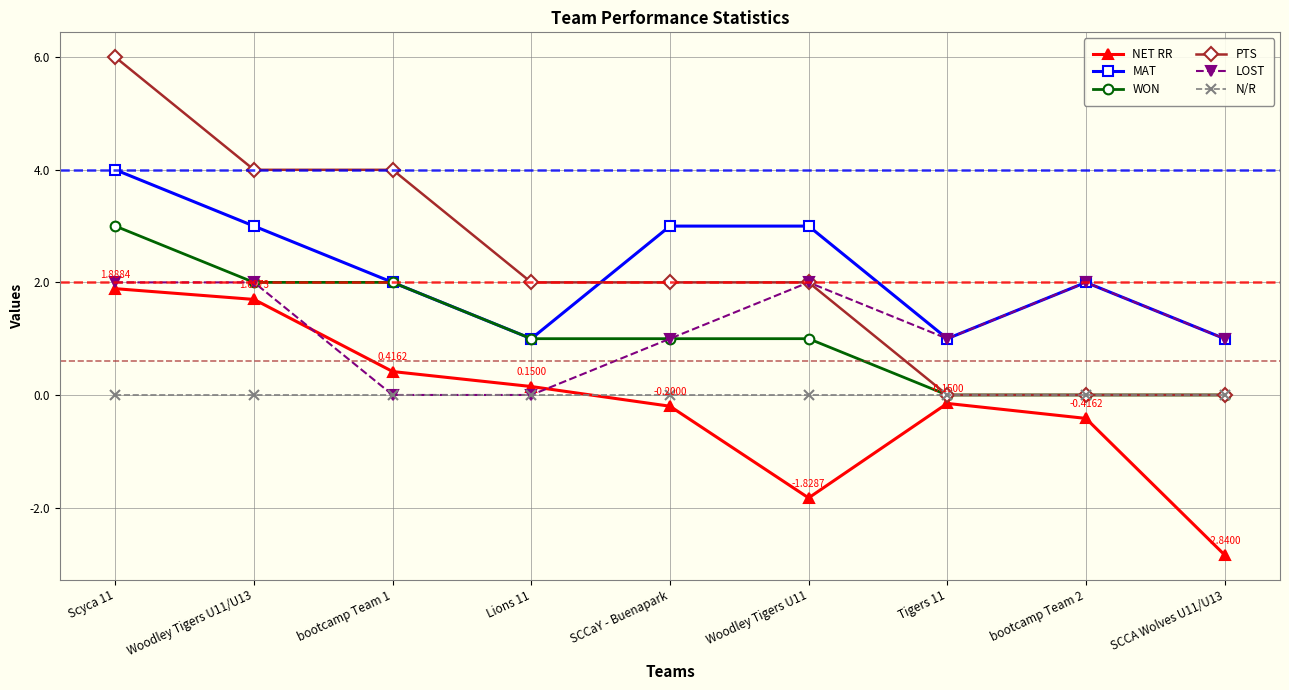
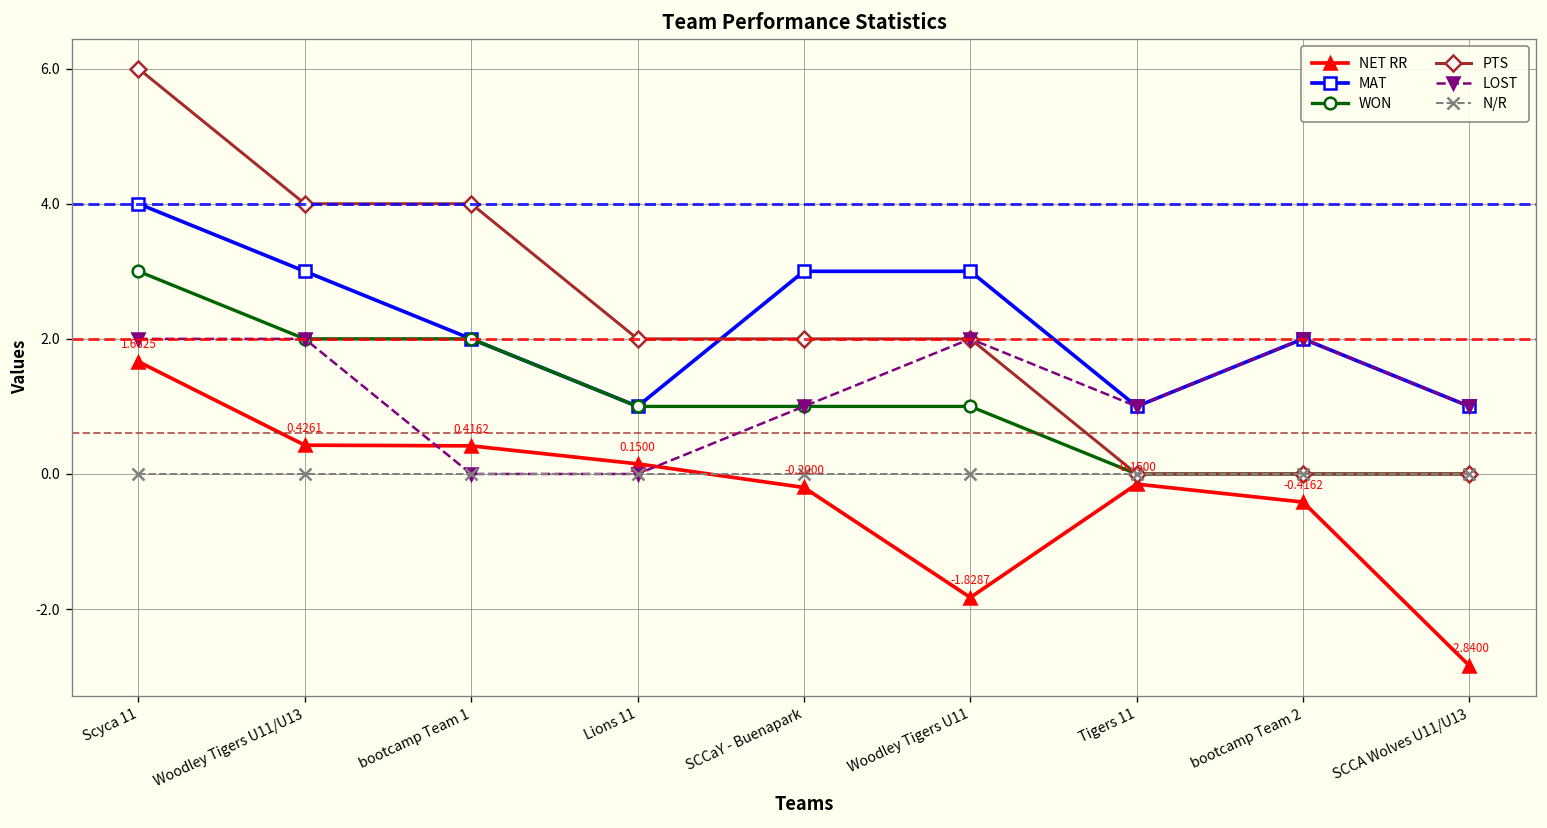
NET RR, Scyca 11: 1.8884 -> 1.6625
NET RR, Woodley Tigers U11/U13: 1.6973 -> 0.4261
